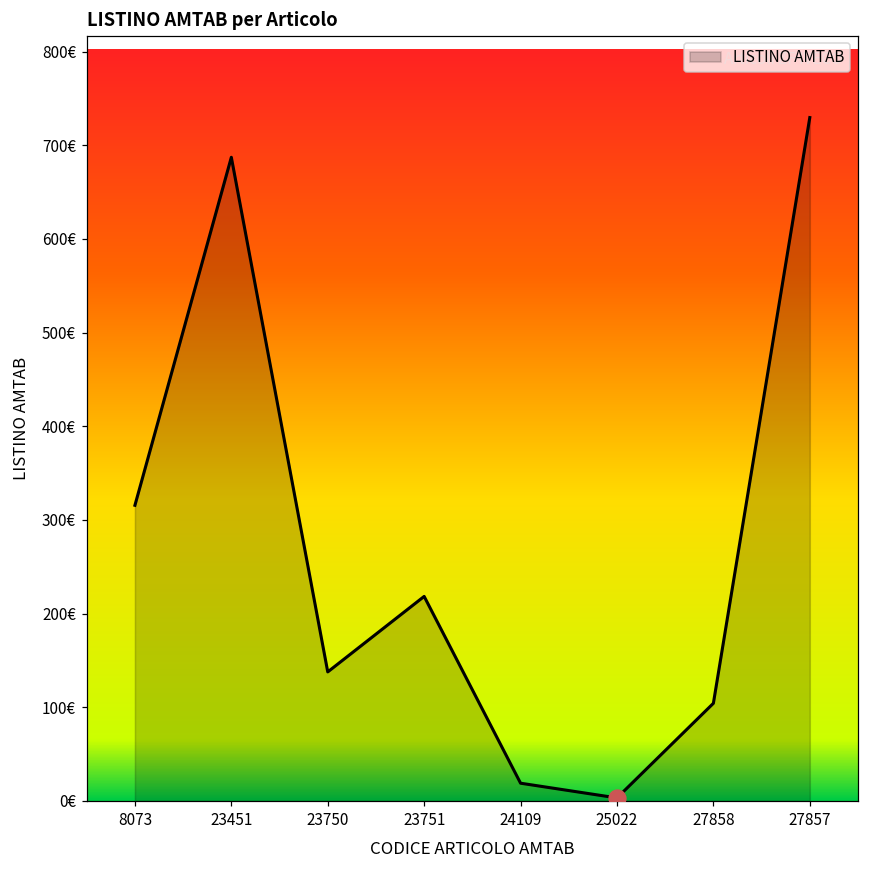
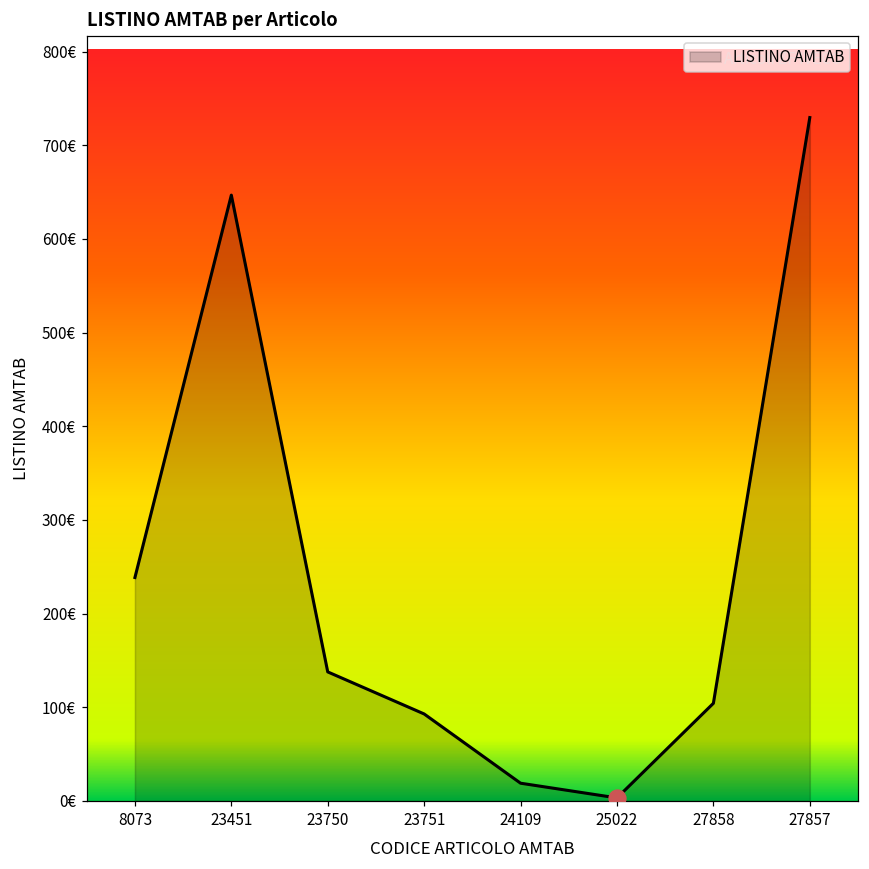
LISTINO AMTAB, 8073: 320€ -> 240€
LISTINO AMTAB, 23451: 690€ -> 650€
LISTINO AMTAB, 23751: 220€ -> 90€
